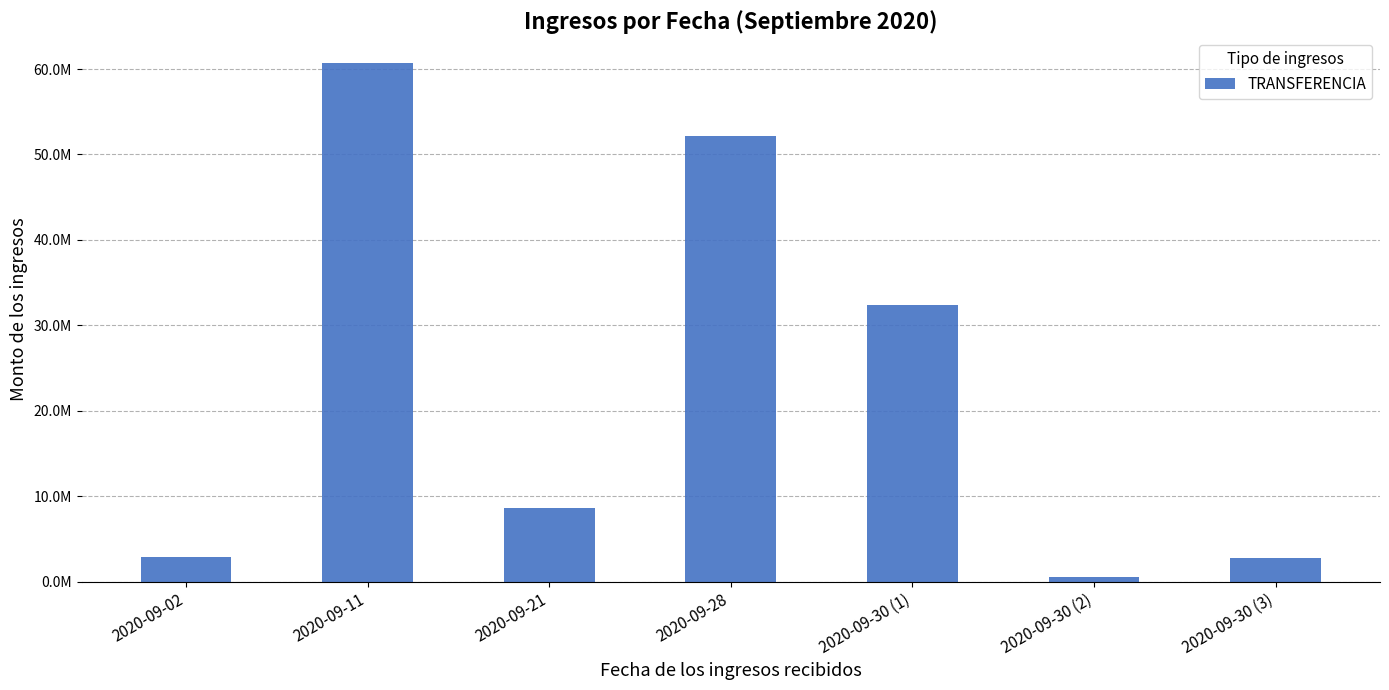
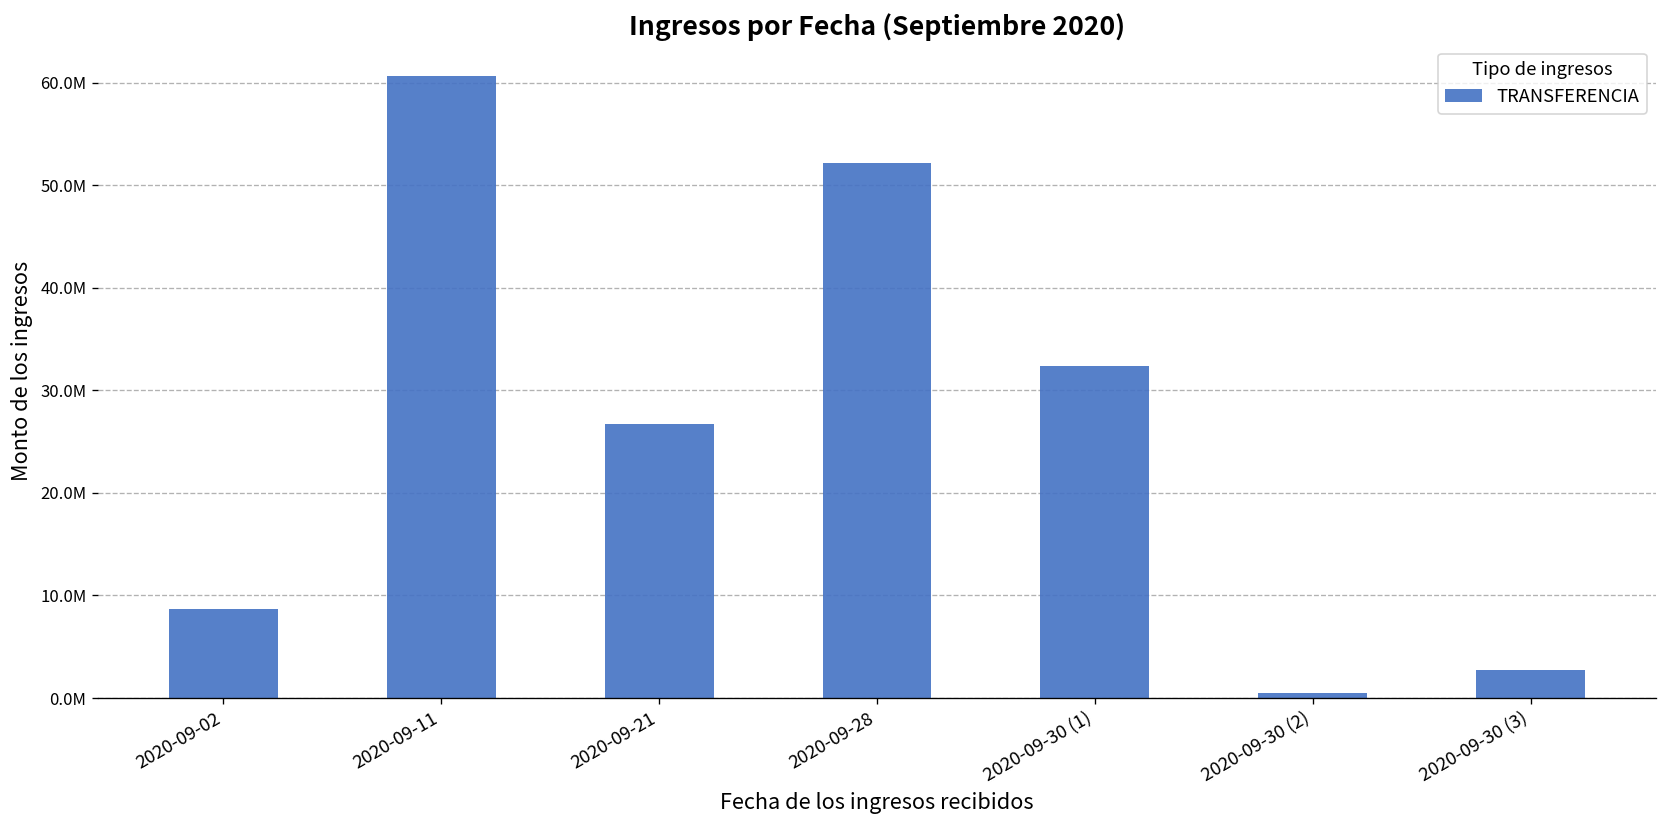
2020-09-02: 3000000 -> 9000000
2020-09-21: 9000000 -> 27000000
